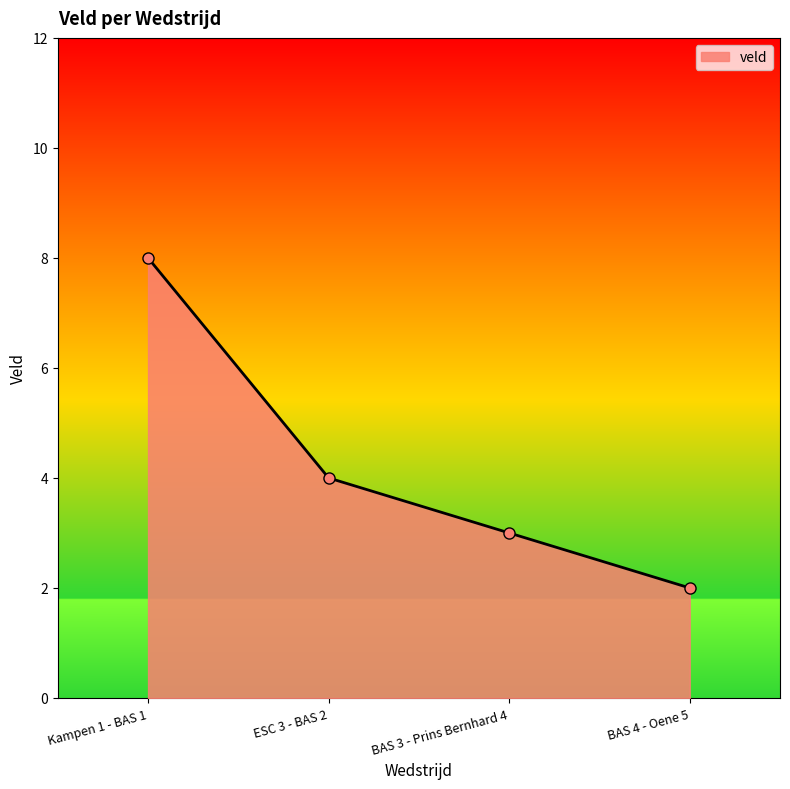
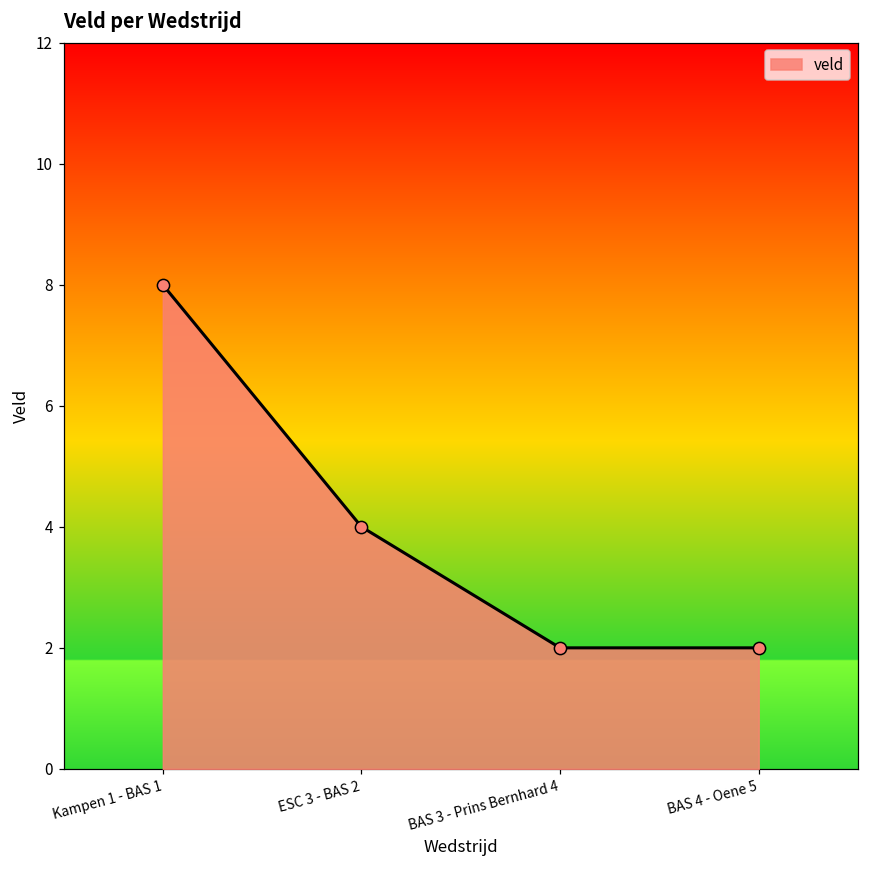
BAS 3 - Prins Bernhard 4: 3 -> 2
